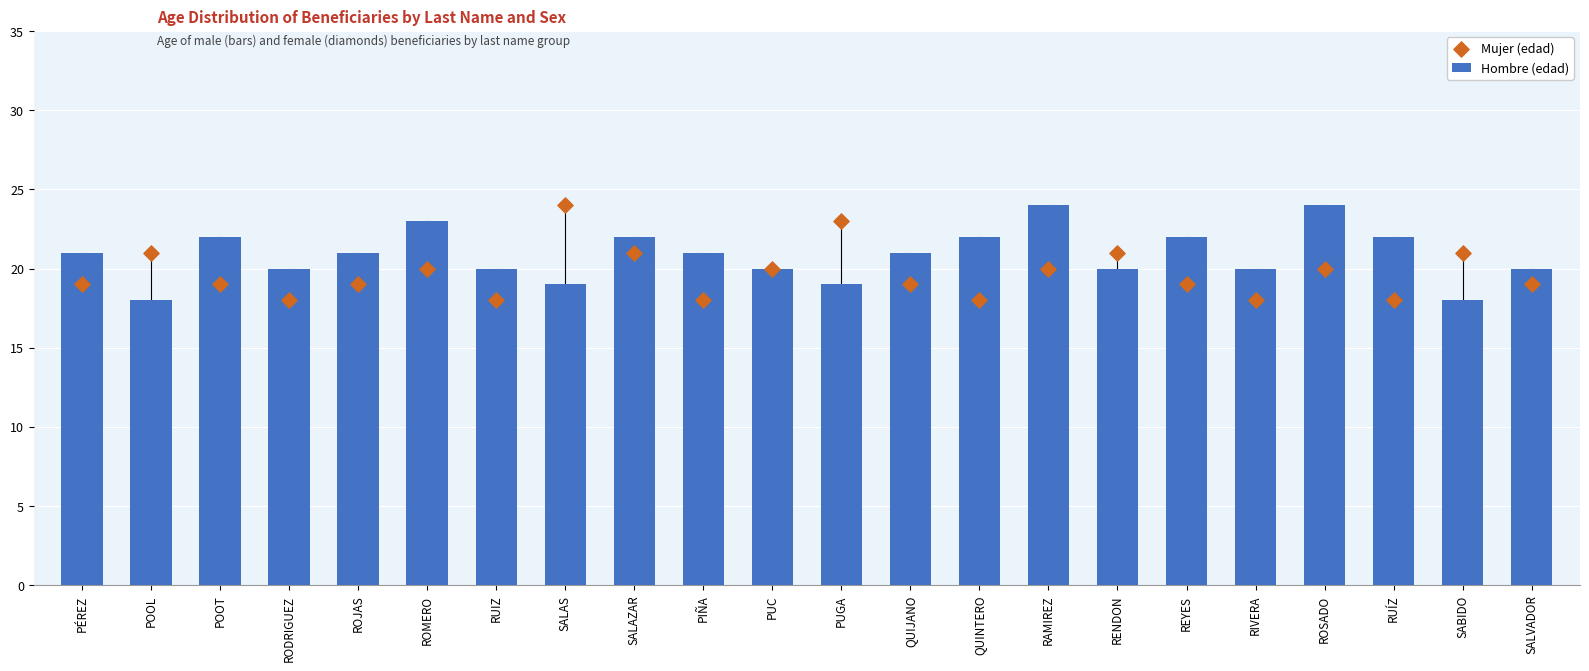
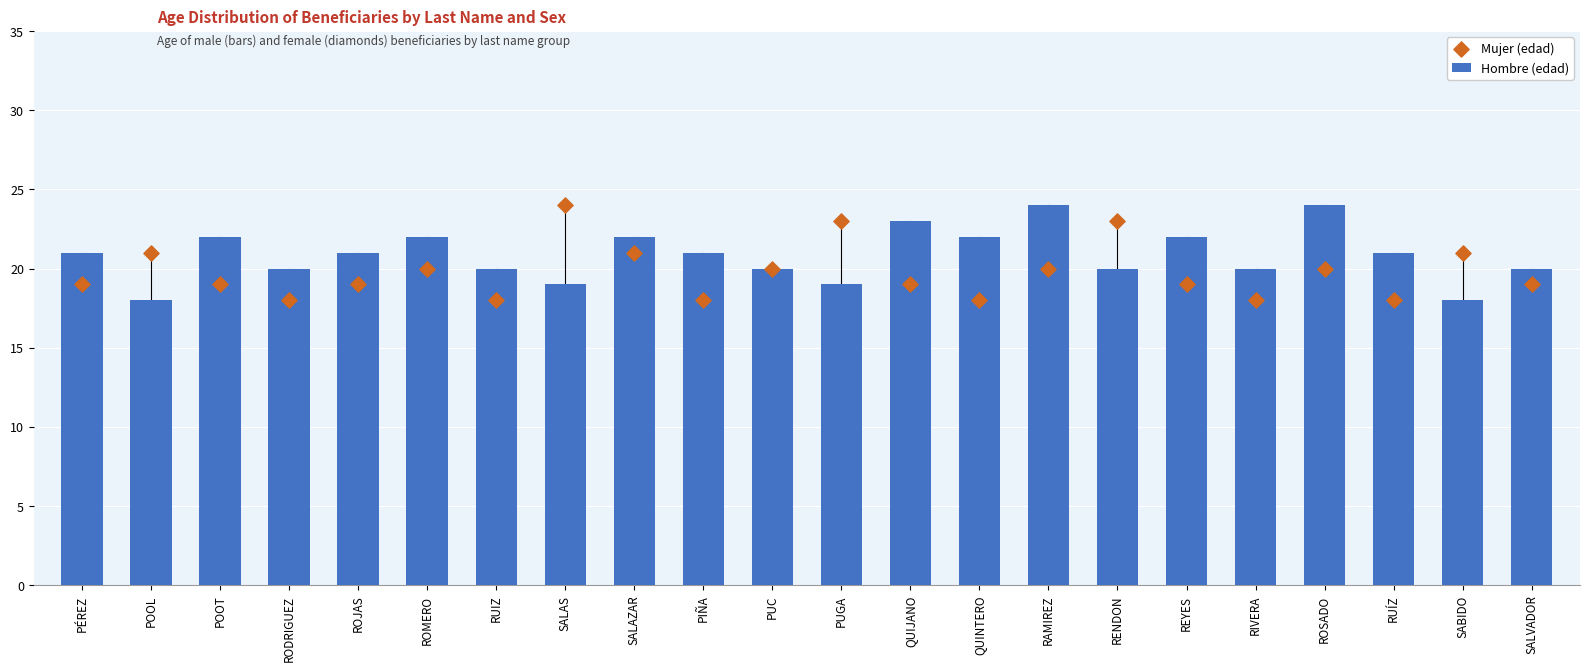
Hombre (edad), ROMERO: 23 -> 22
Hombre (edad), QUIJANO: 21 -> 23
Mujer (edad), RENDON: 21 -> 23
Hombre (edad), RUÍZ: 22 -> 21
